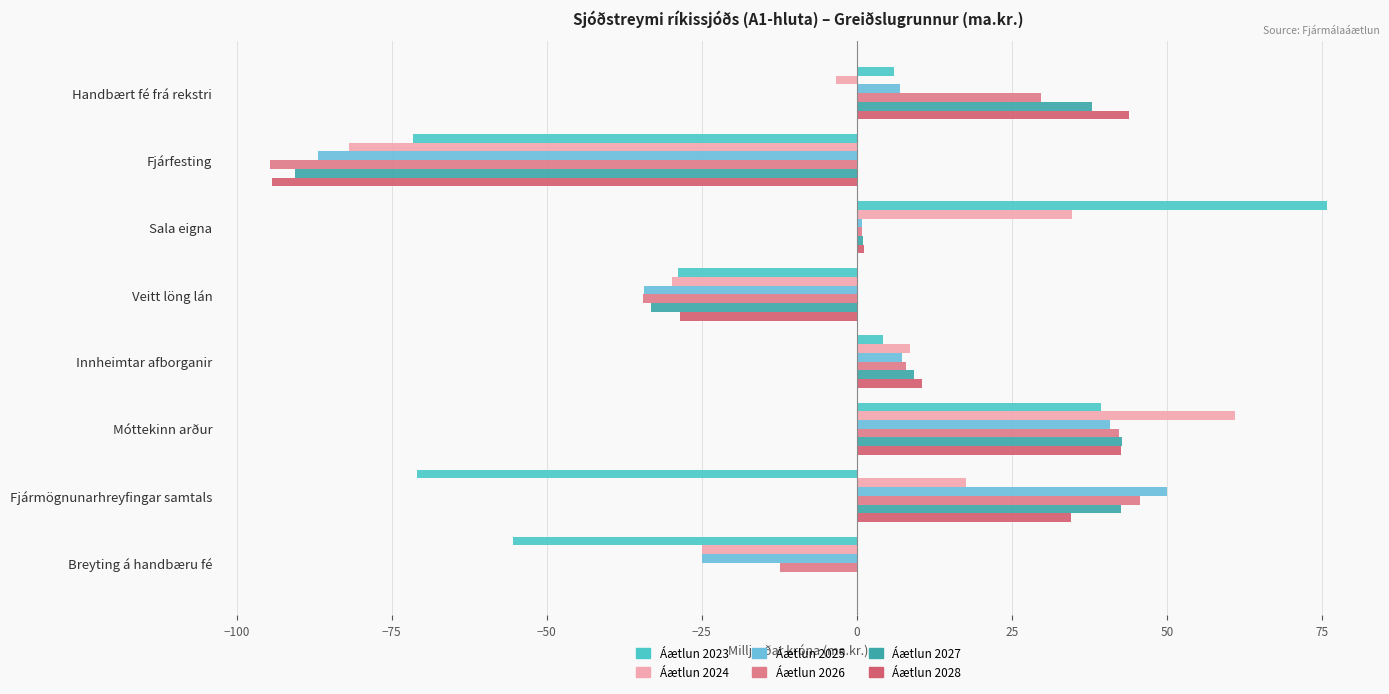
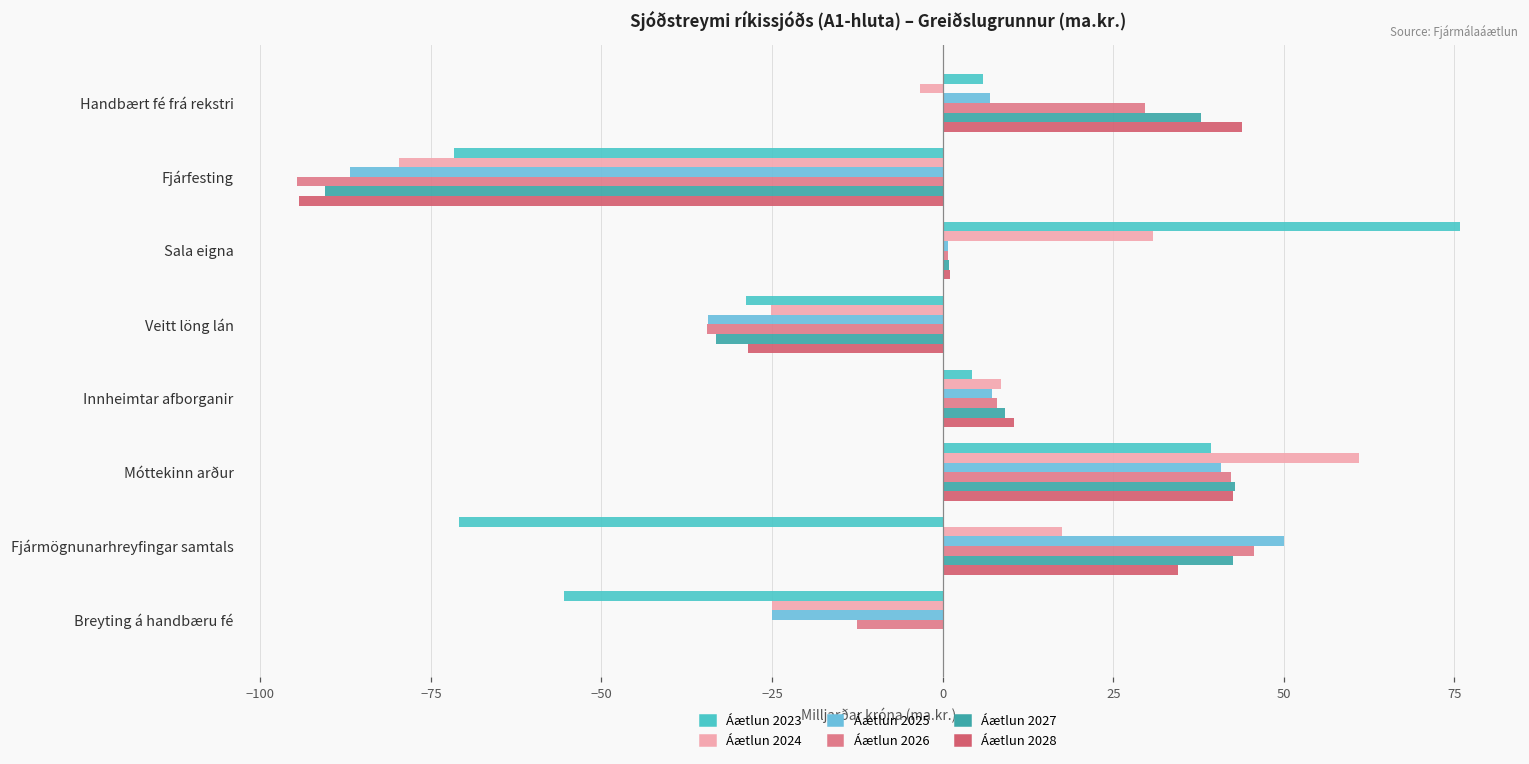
Áætlun 2024, Fjárfesting: -82 -> -80
Áætlun 2024, Sala eigna: 35 -> 31
Áætlun 2024, Veitt löng lán: -30 -> -25
